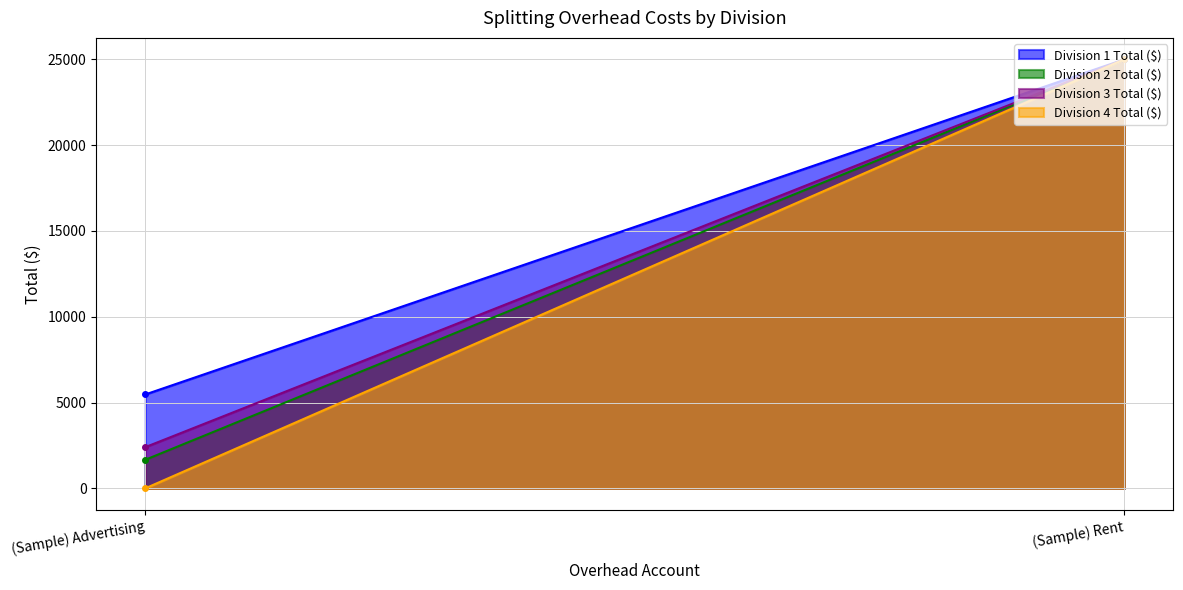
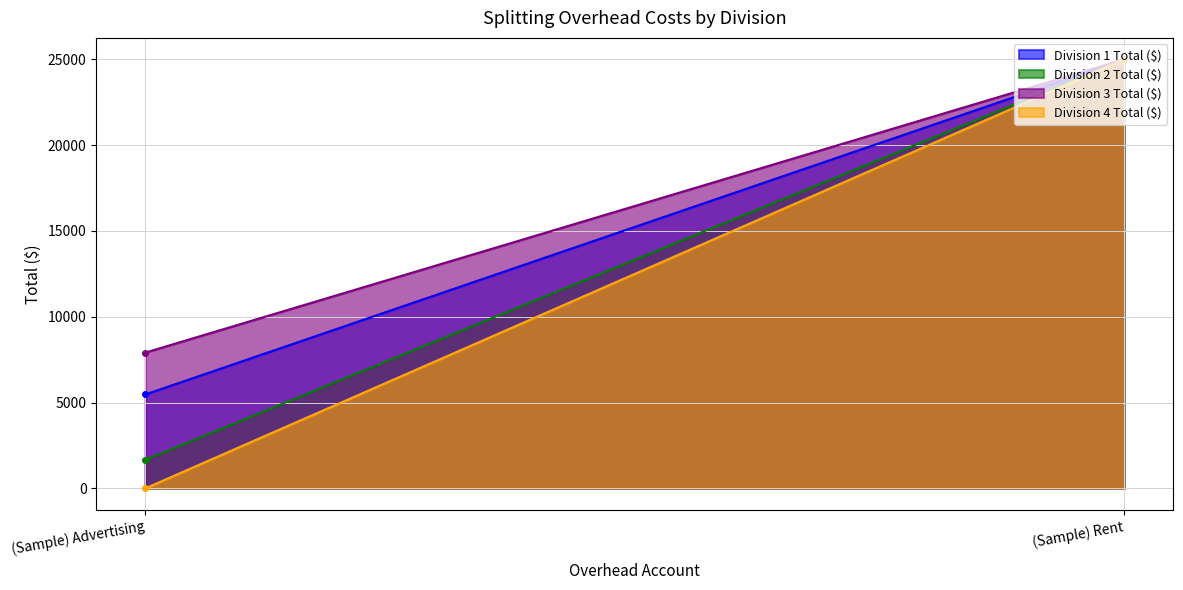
Division 3 Total ($), (Sample) Advertising: 2400 -> 7900
